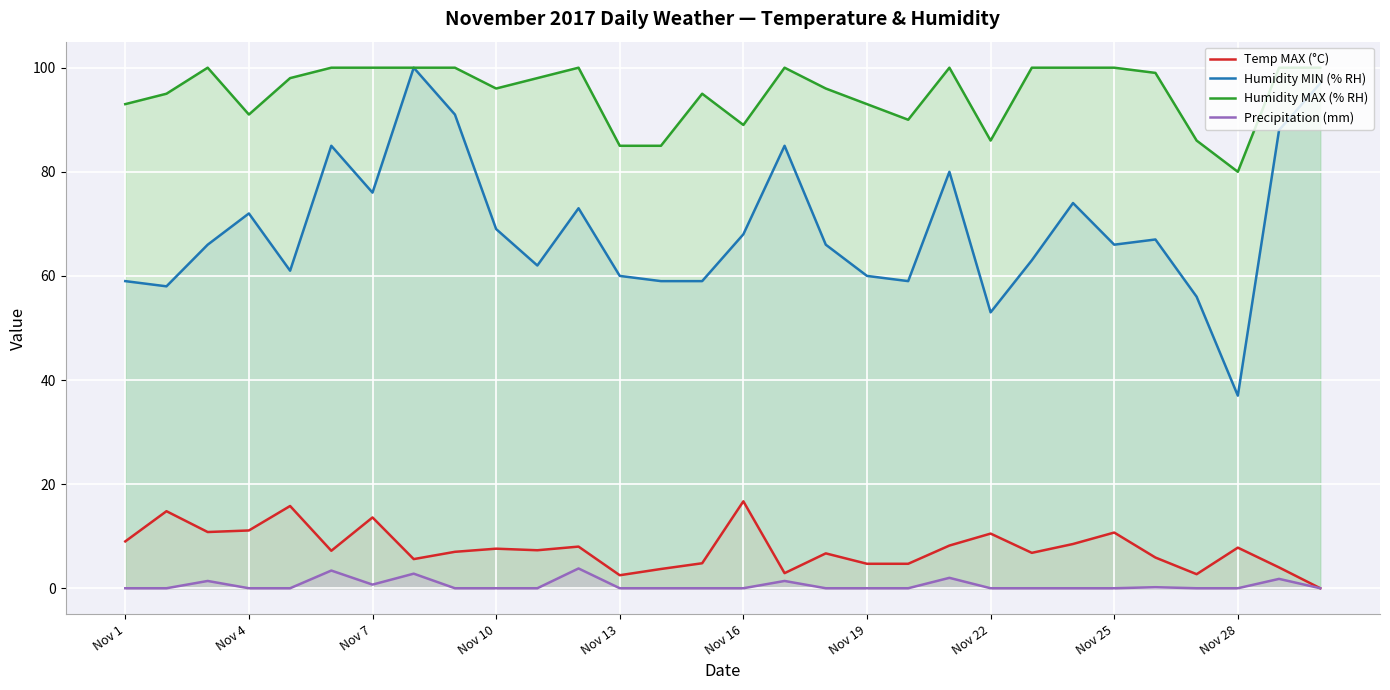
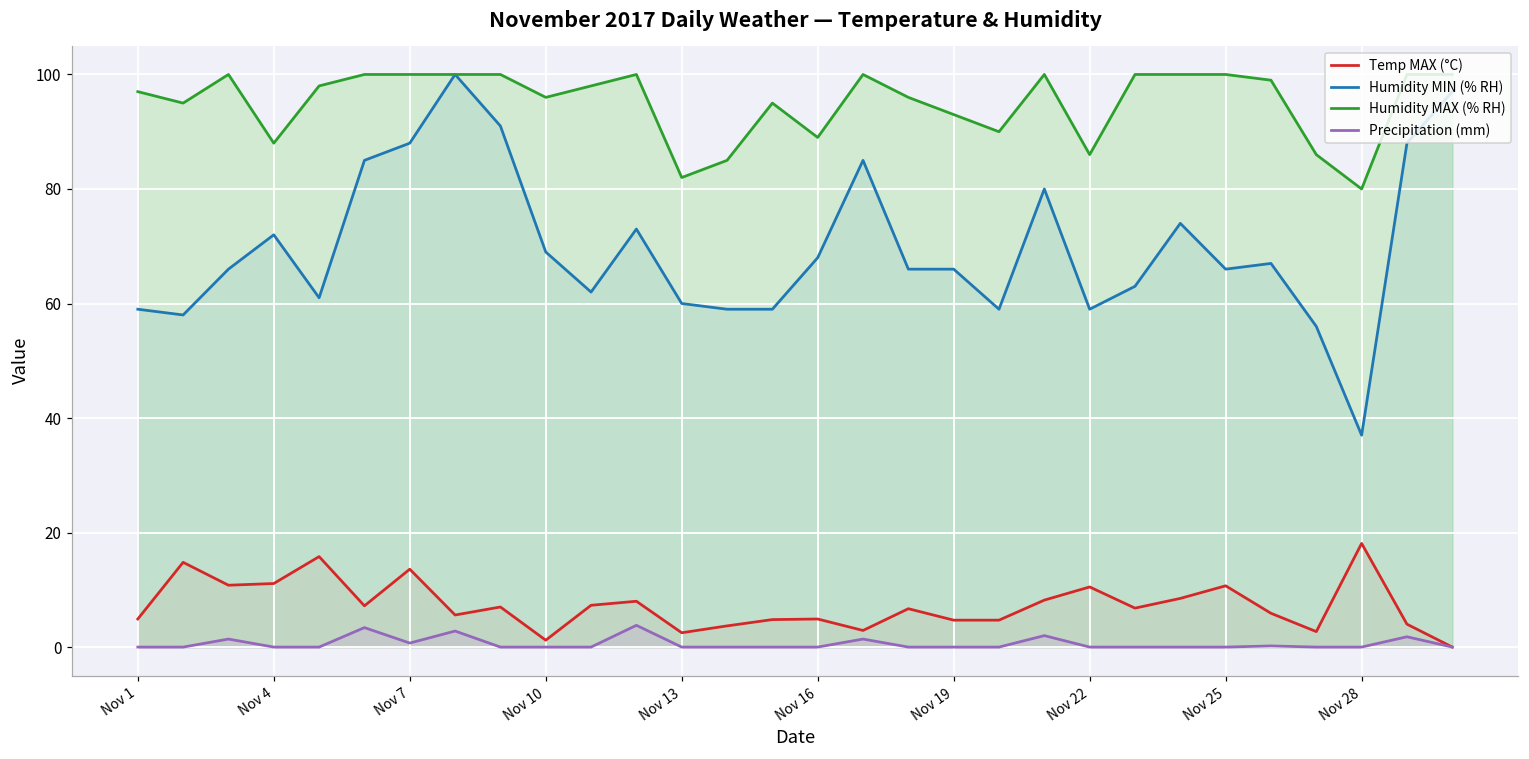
Temp MAX (°C), Nov 1: 9 -> 5
Humidity MAX (% RH), Nov 1: 93 -> 97
Humidity MAX (% RH), Nov 4: 91 -> 88
Humidity MIN (% RH), Nov 7: 76 -> 88
Temp MAX (°C), Nov 10: 8 -> 1
Humidity MAX (% RH), Nov 13: 85 -> 82
Temp MAX (°C), Nov 16: 17 -> 5
Humidity MIN (% RH), Nov 19: 60 -> 66
Humidity MIN (% RH), Nov 22: 53 -> 59
Temp MAX (°C), Nov 28: 8 -> 18
